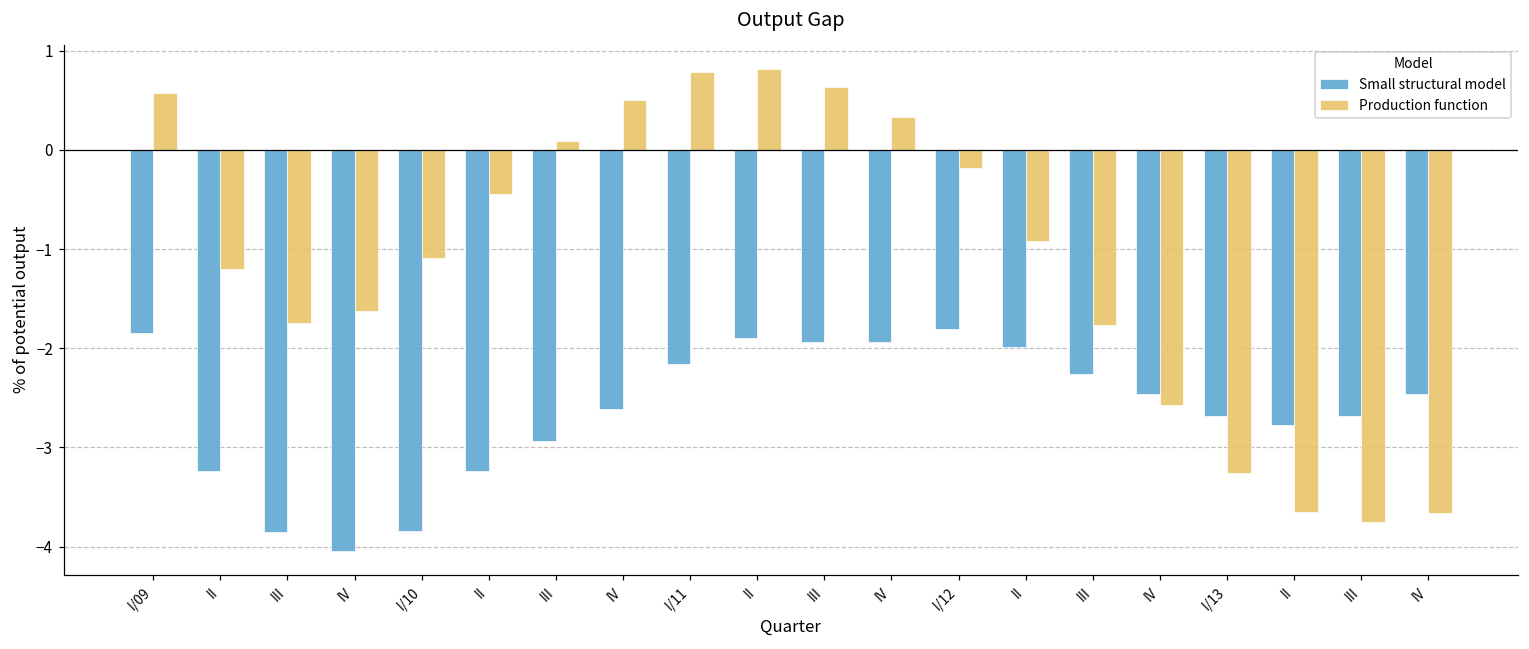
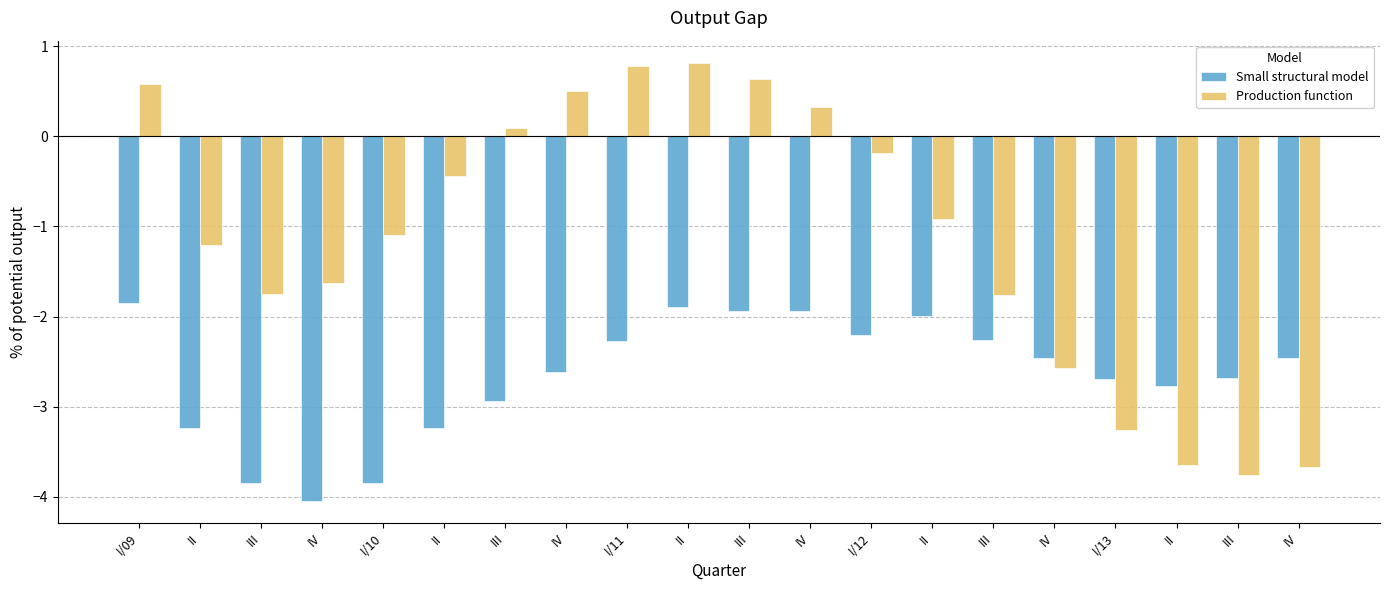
Small structural model, I/11: -2.2 -> -2.3
Small structural model, I/12: -1.8 -> -2.2
